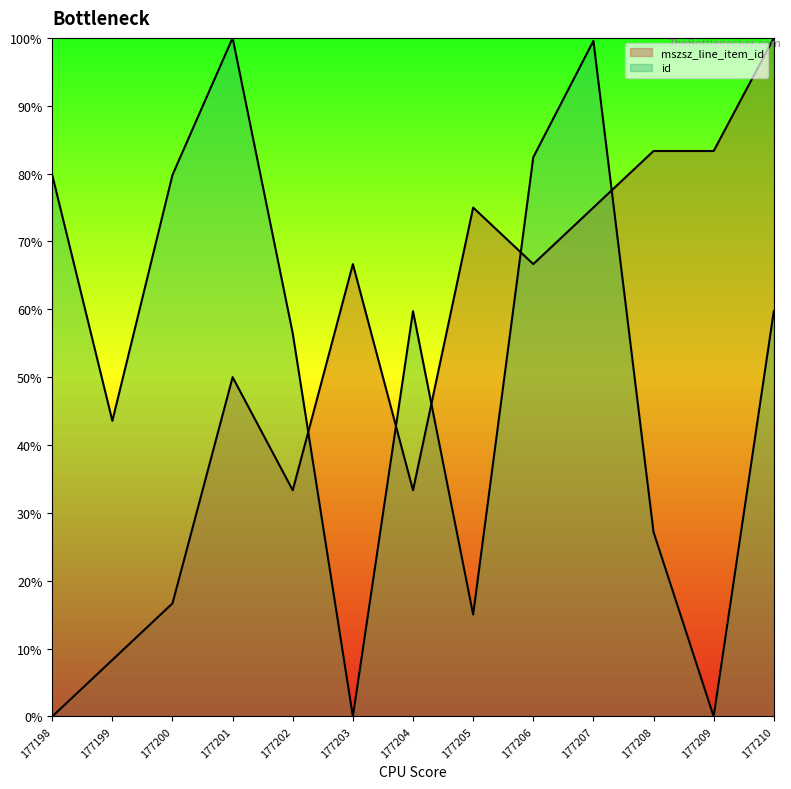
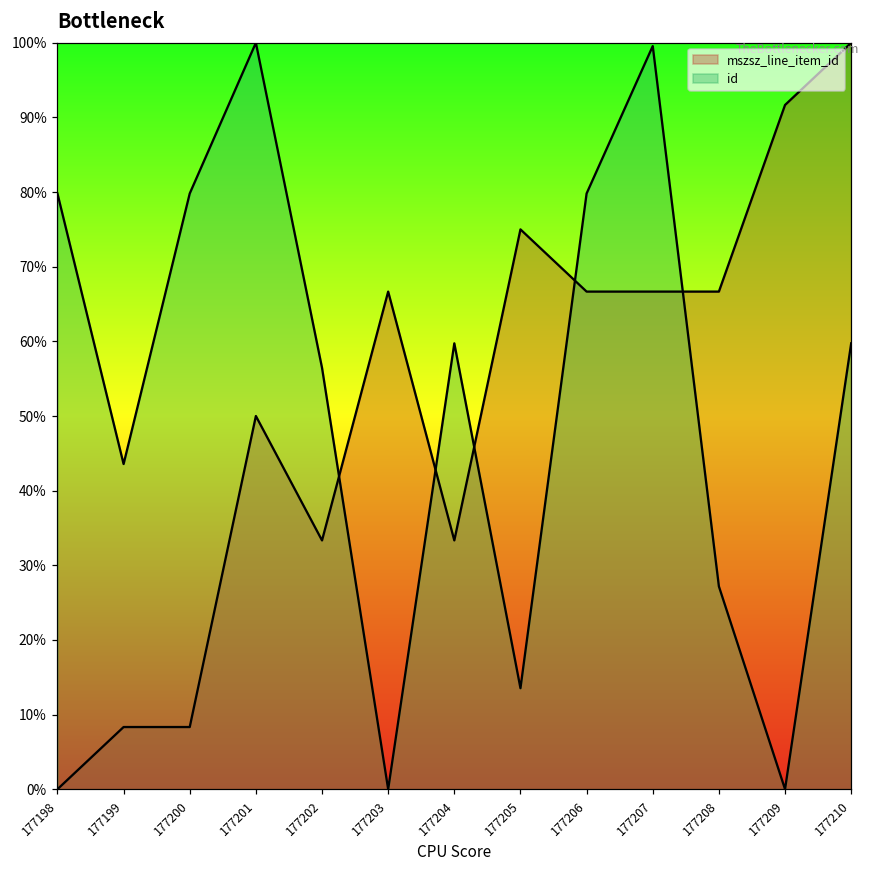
mszsz_line_item_id, 177200: 17% -> 8%
id, 177205: 15% -> 14%
id, 177206: 82% -> 80%
mszsz_line_item_id, 177207: 75% -> 67%
mszsz_line_item_id, 177208: 83% -> 67%
mszsz_line_item_id, 177209: 83% -> 92%
